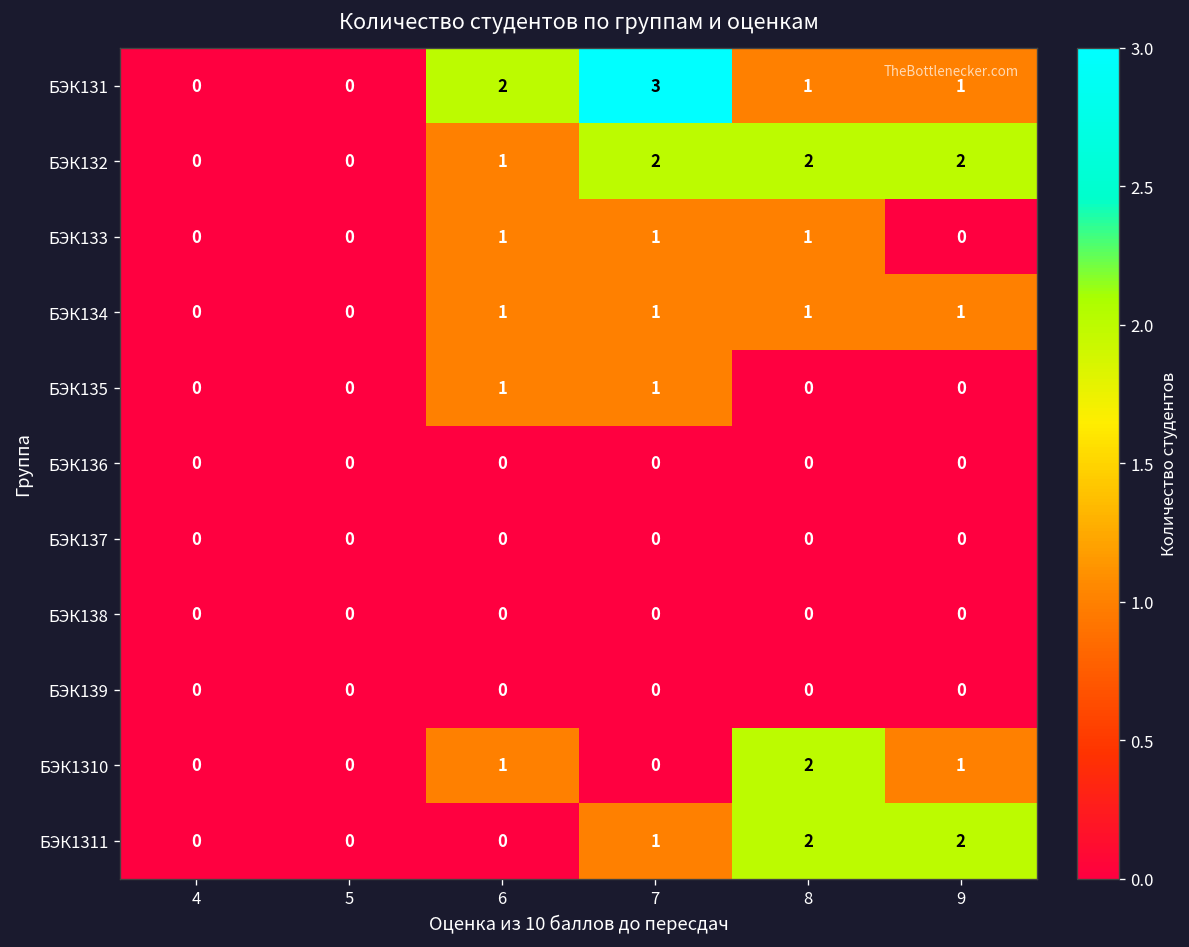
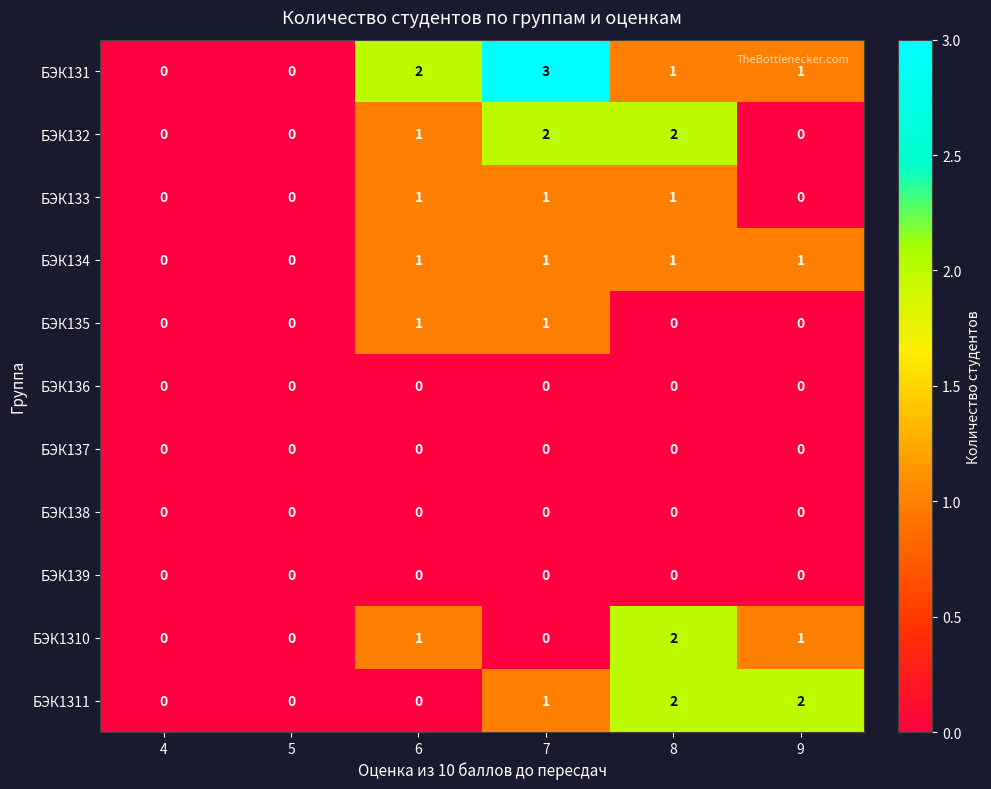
БЭК132, 9: 2 -> 0
